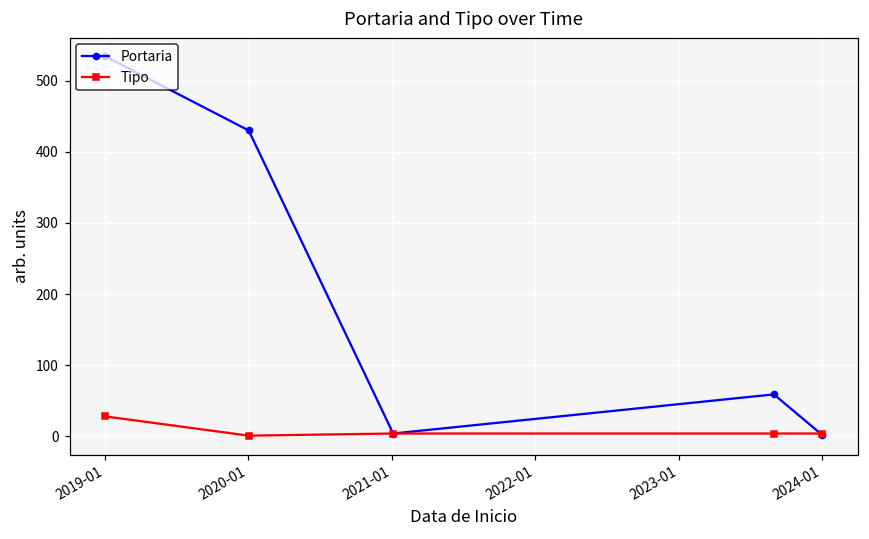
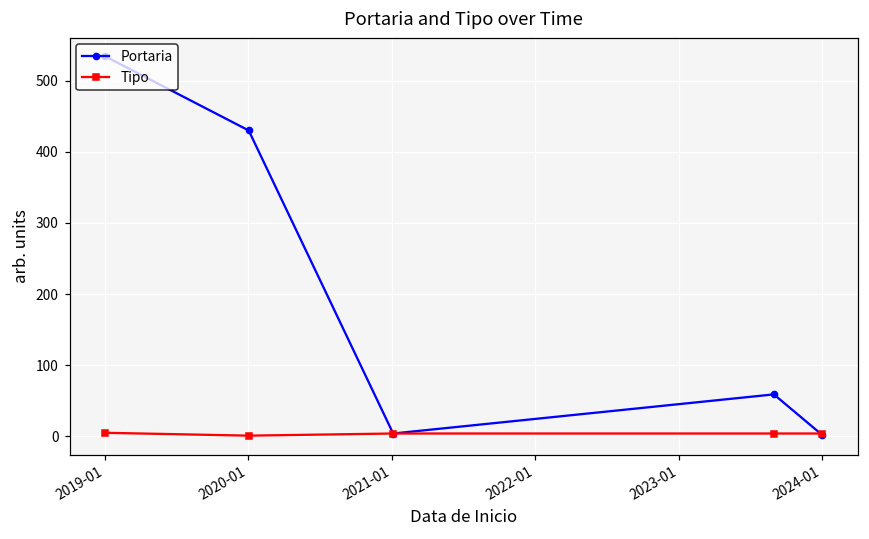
Tipo, 2019-01: 30 -> 10
